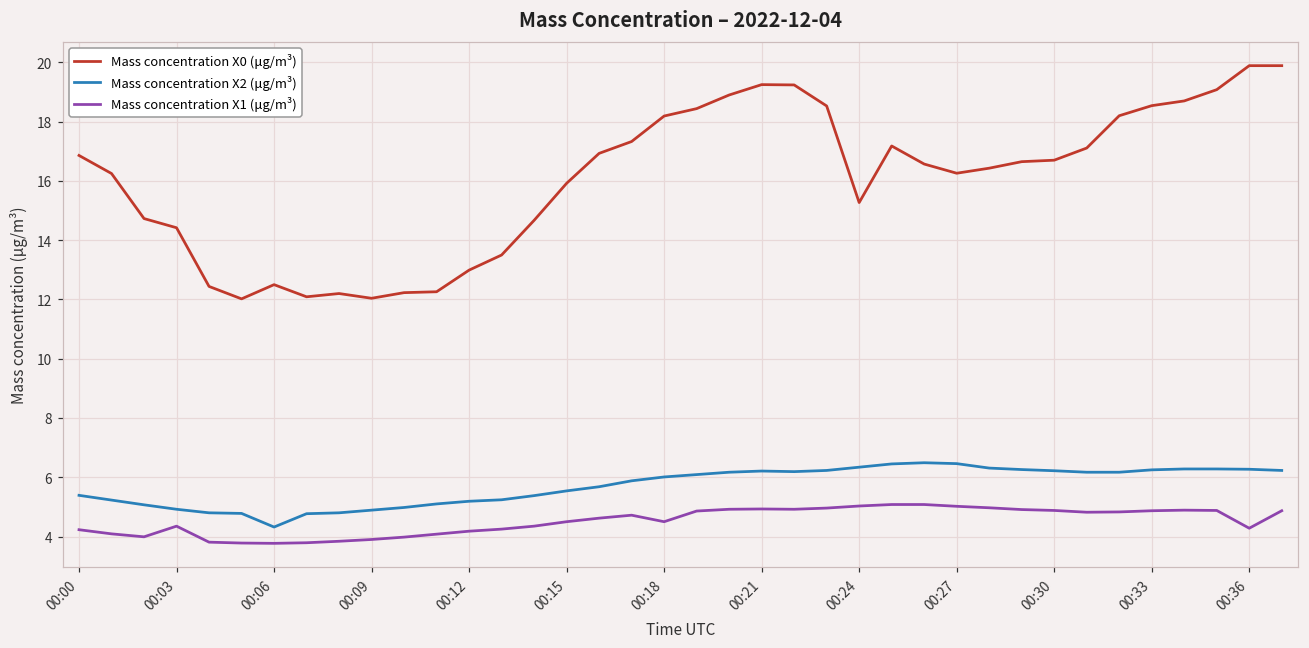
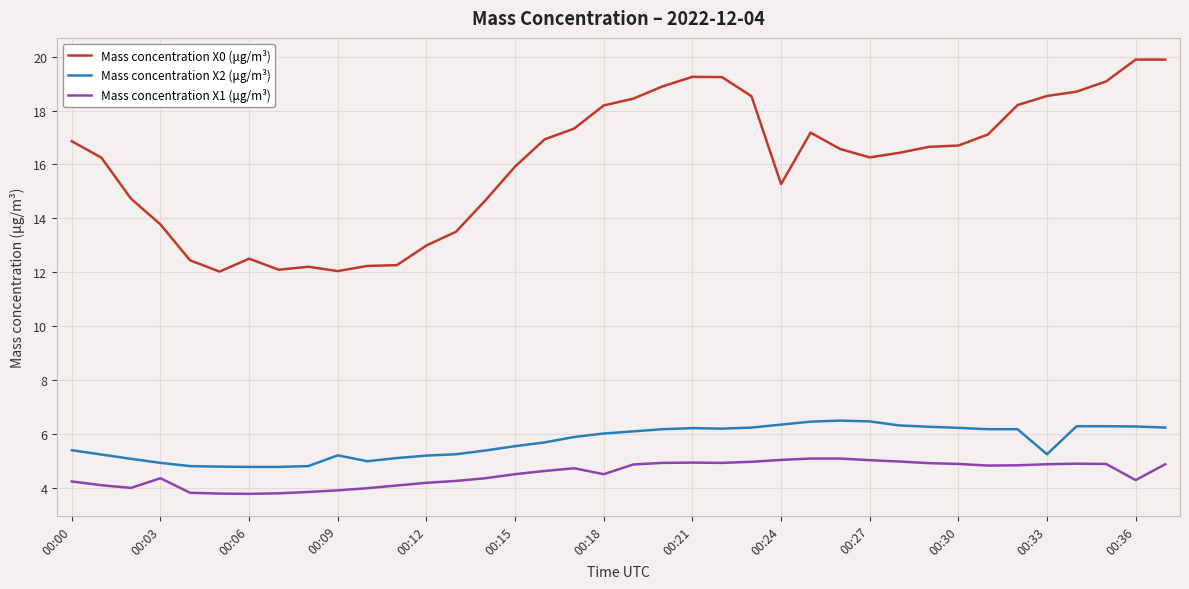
Mass concentration X0 (μg/m³), 00:03: 14.4 -> 13.8
Mass concentration X2 (μg/m³), 00:06: 4.3 -> 4.8
Mass concentration X2 (μg/m³), 00:09: 4.9 -> 5.2
Mass concentration X2 (μg/m³), 00:33: 6.3 -> 5.2
